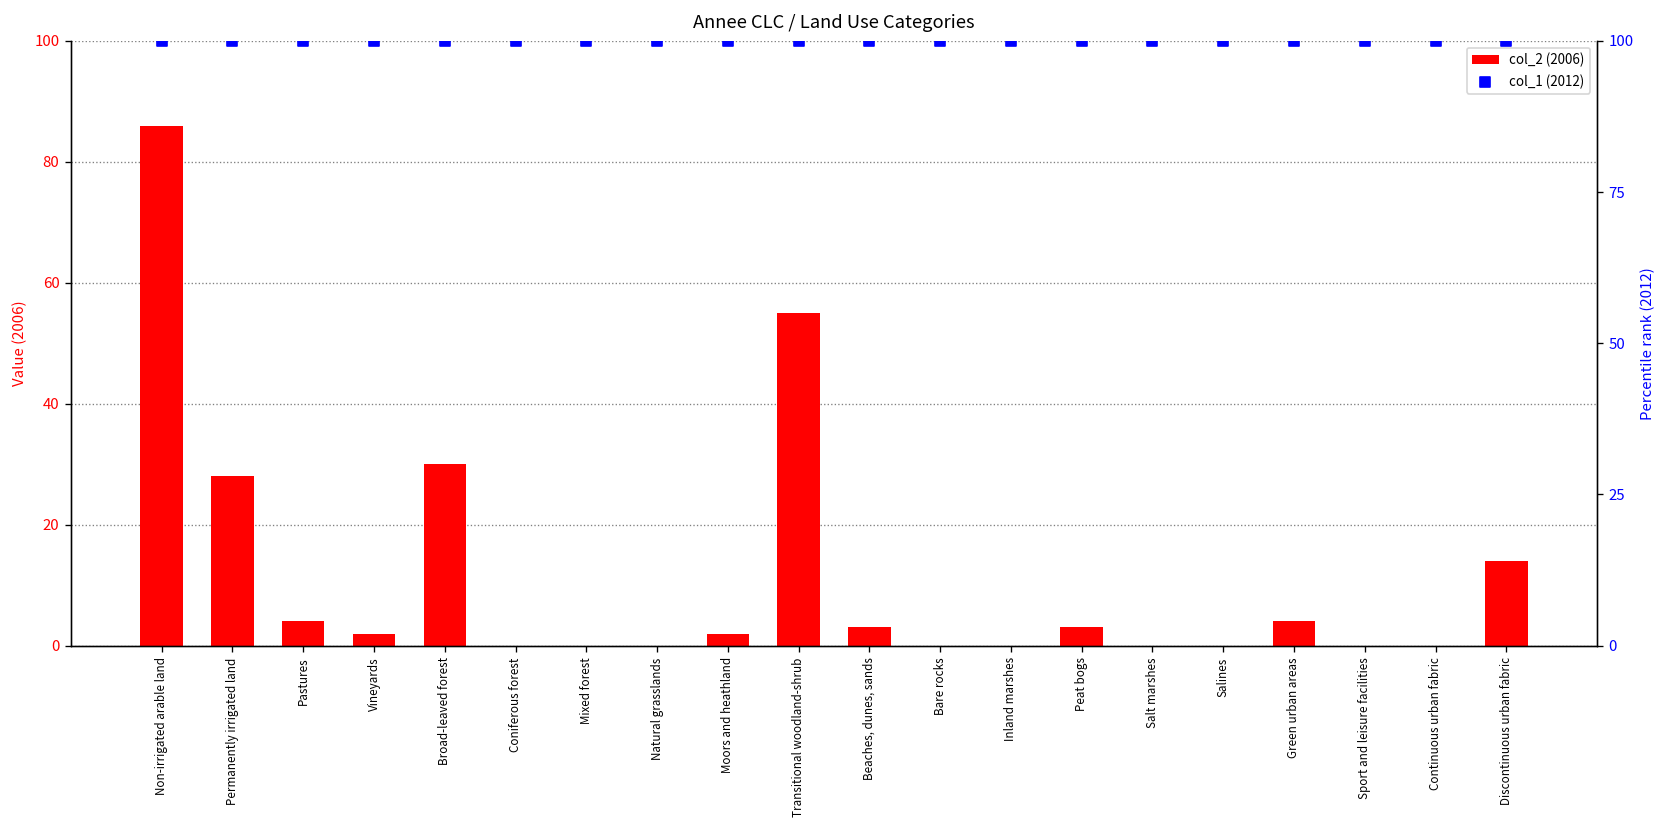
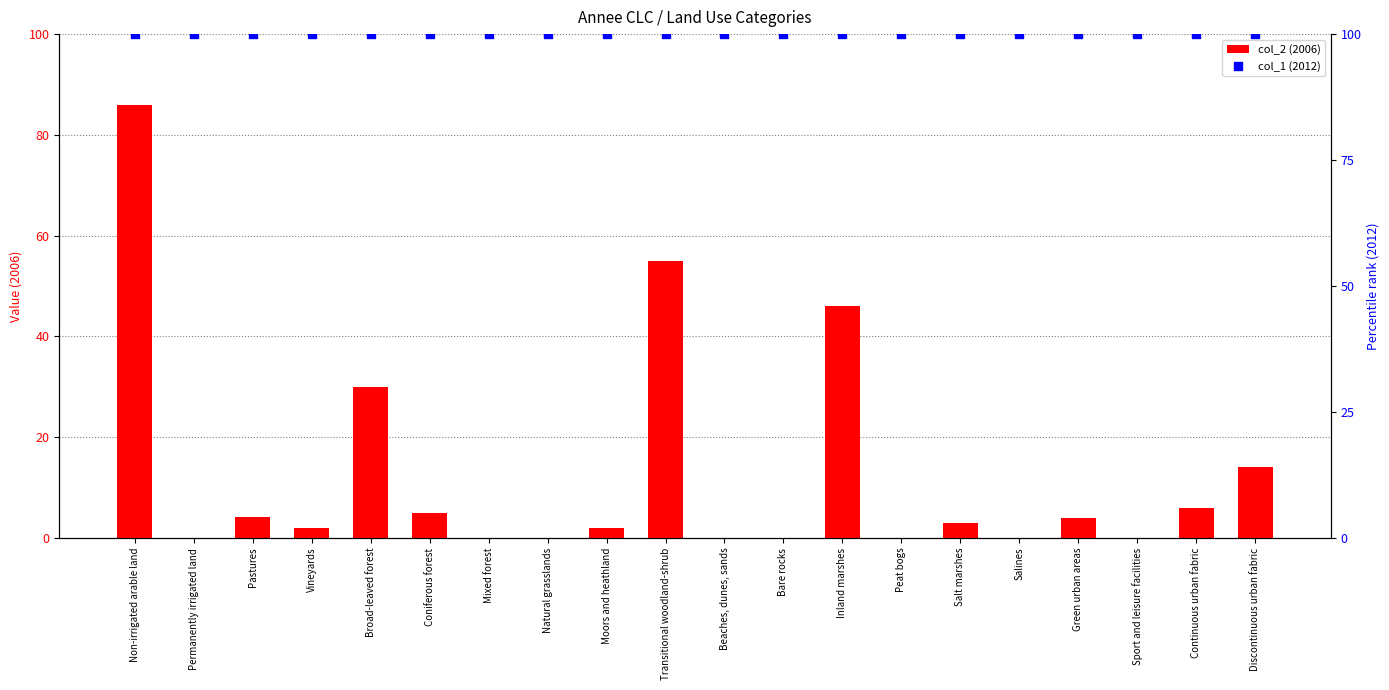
col_2 (2006), Permanently irrigated land: 28 -> 0
col_2 (2006), Coniferous forest: 0 -> 5
col_2 (2006), Beaches, dunes, sands: 3 -> 0
col_2 (2006), Inland marshes: 0 -> 46
col_2 (2006), Peat bogs: 3 -> 0
col_2 (2006), Salt marshes: 0 -> 3
col_2 (2006), Continuous urban fabric: 0 -> 6
